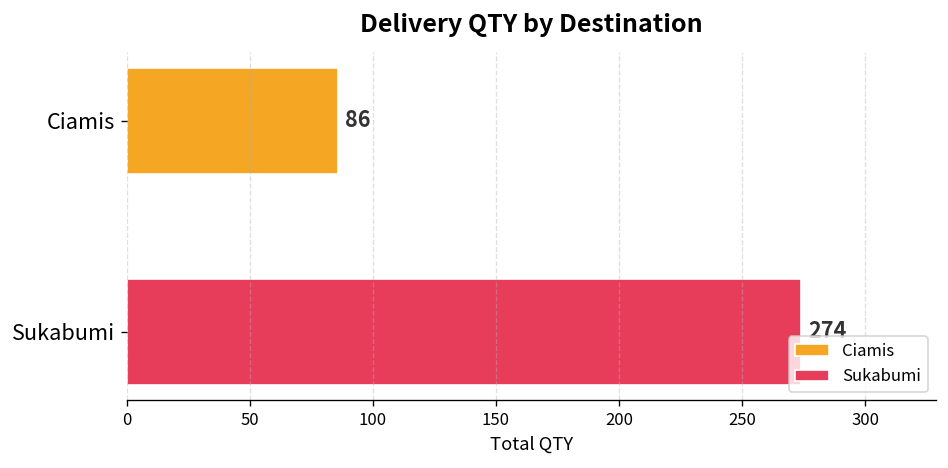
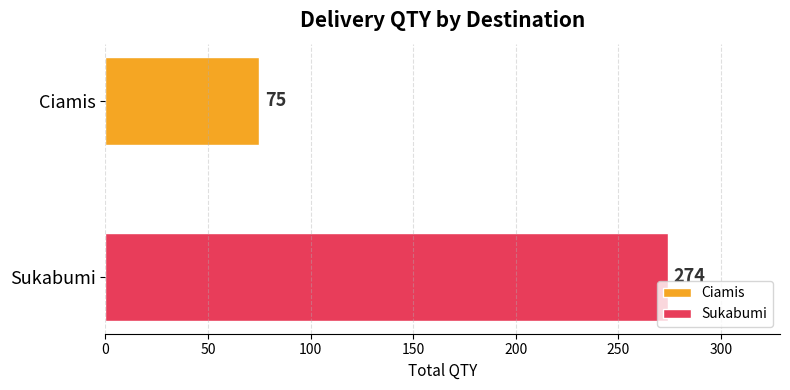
Ciamis: 86 -> 75
